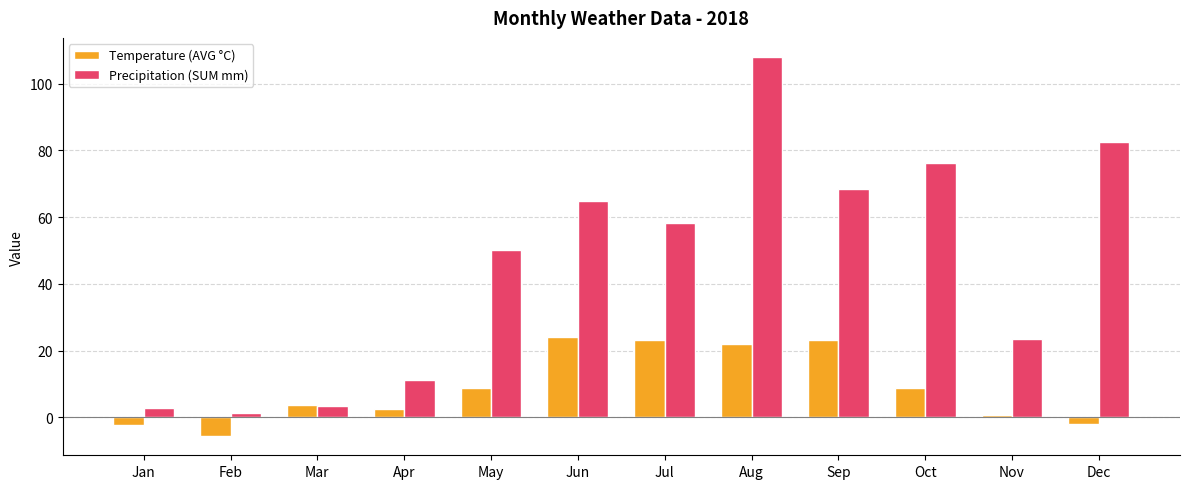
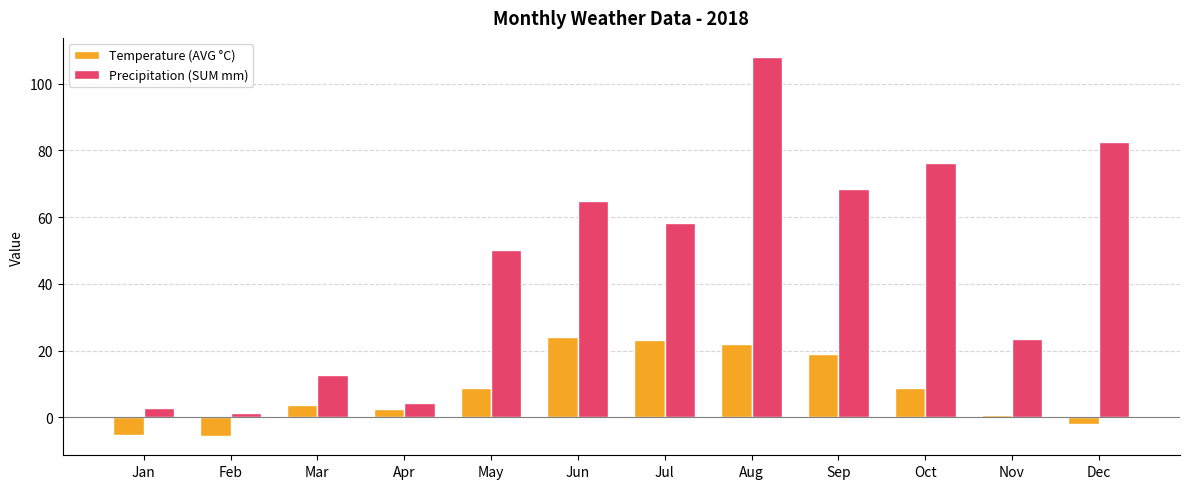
Temperature (AVG °C), Jan: -2 -> -5
Precipitation (SUM mm), Mar: 4 -> 13
Precipitation (SUM mm), Apr: 11 -> 4
Temperature (AVG °C), Sep: 23 -> 19
